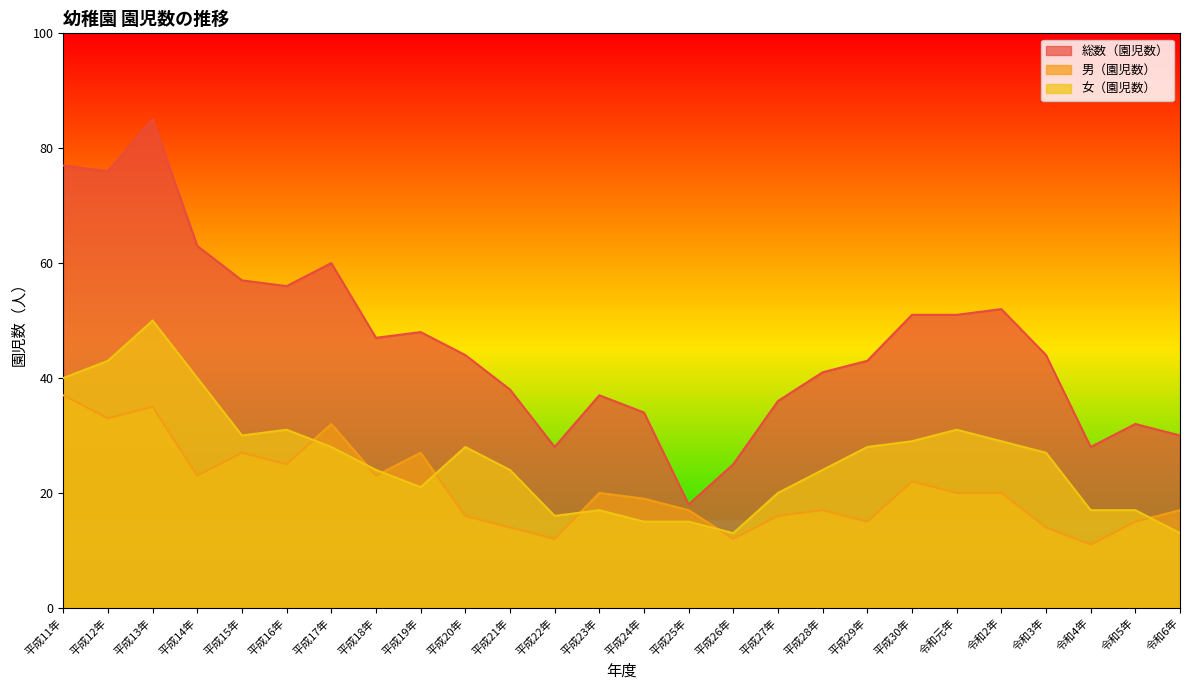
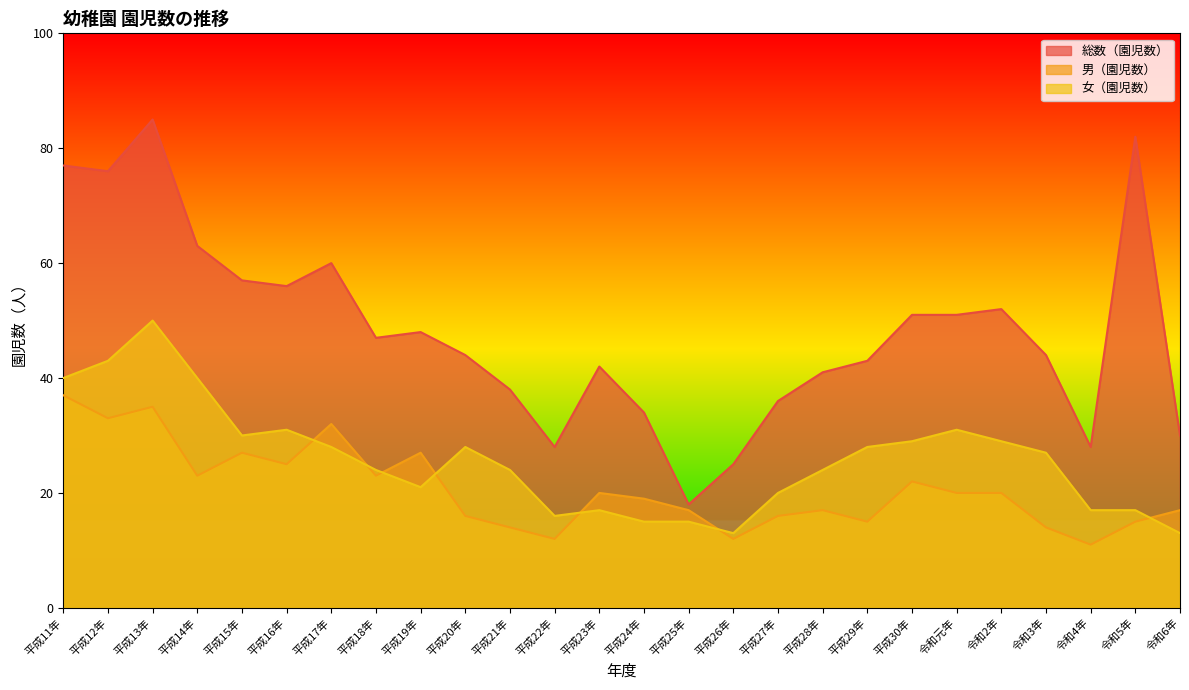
総数（園児数）, 平成23年: 37 -> 42
総数（園児数）, 令和5年: 32 -> 82
